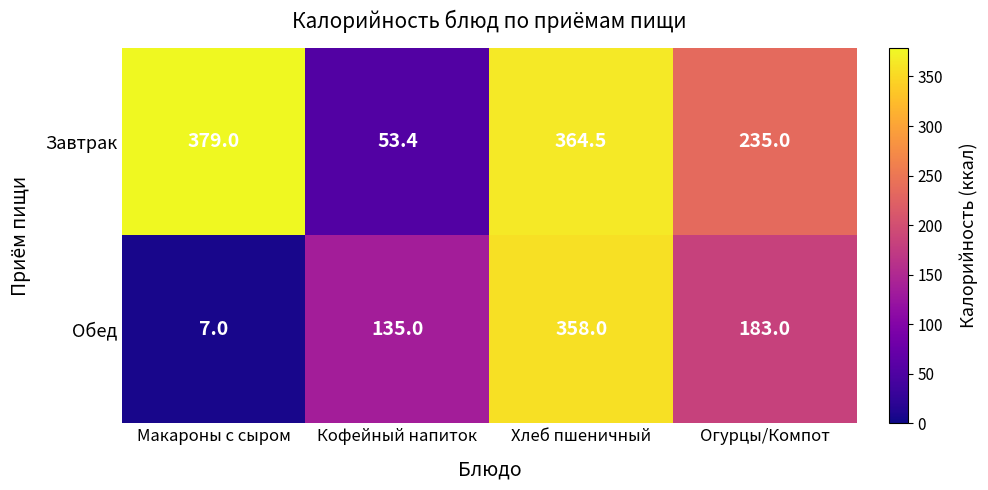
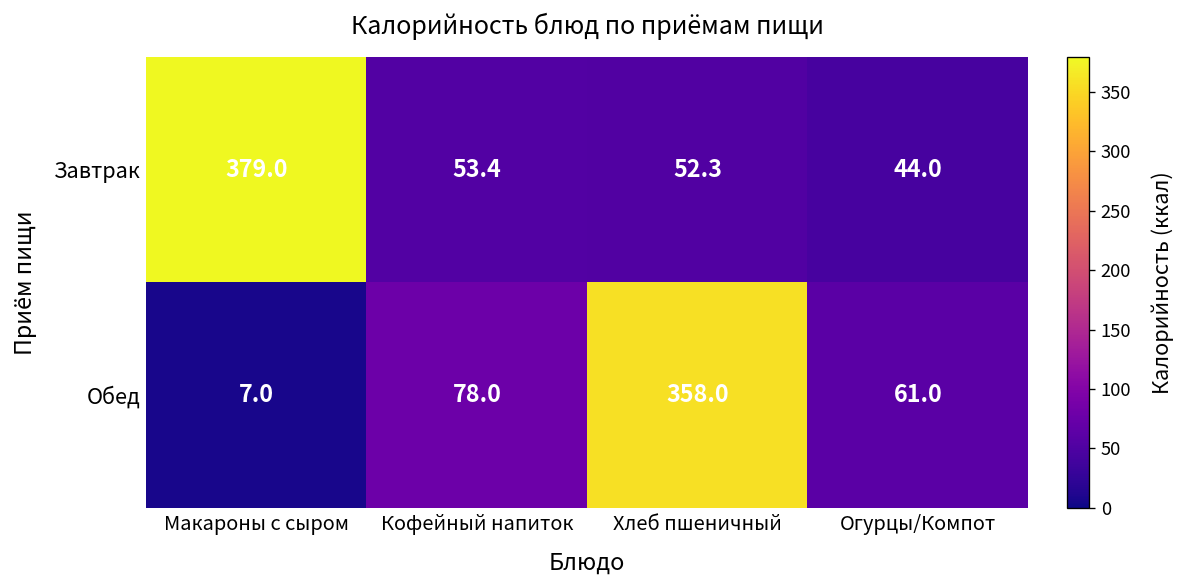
Завтрак, Хлеб пшеничный: 364.5 -> 52.3
Завтрак, Огурцы/Компот: 235.0 -> 44.0
Обед, Кофейный напиток: 135.0 -> 78.0
Обед, Огурцы/Компот: 183.0 -> 61.0
